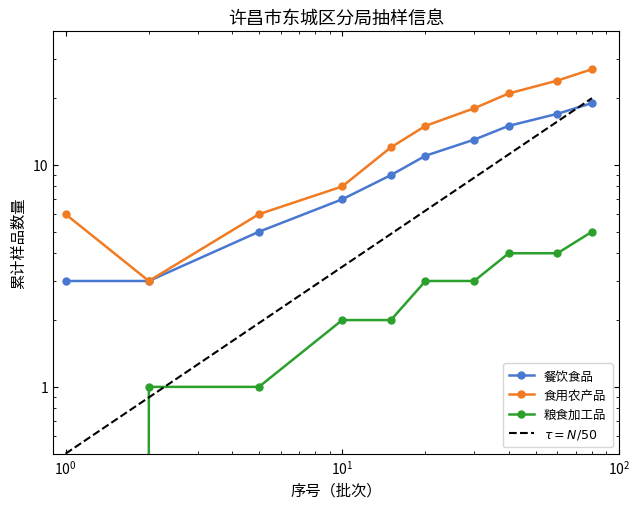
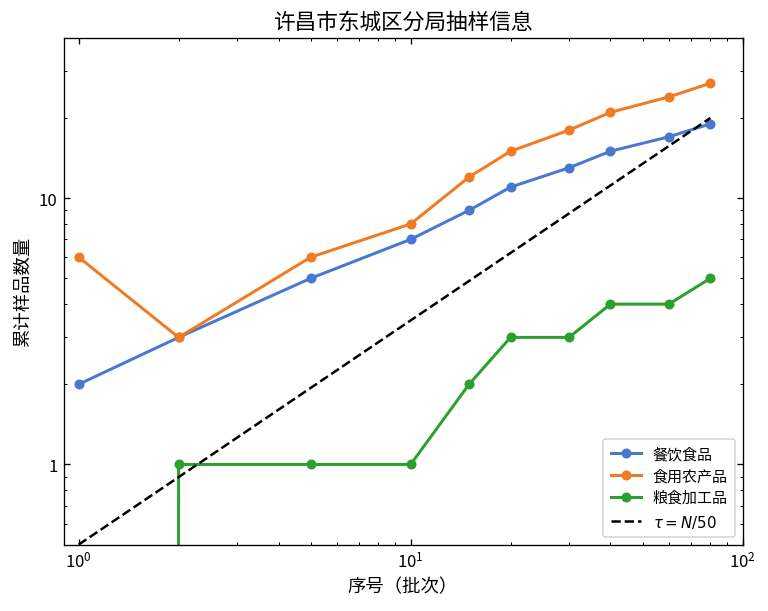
餐饮食品, 10^0: 3 -> 2
粮食加工品, 10^1: 2 -> 1
